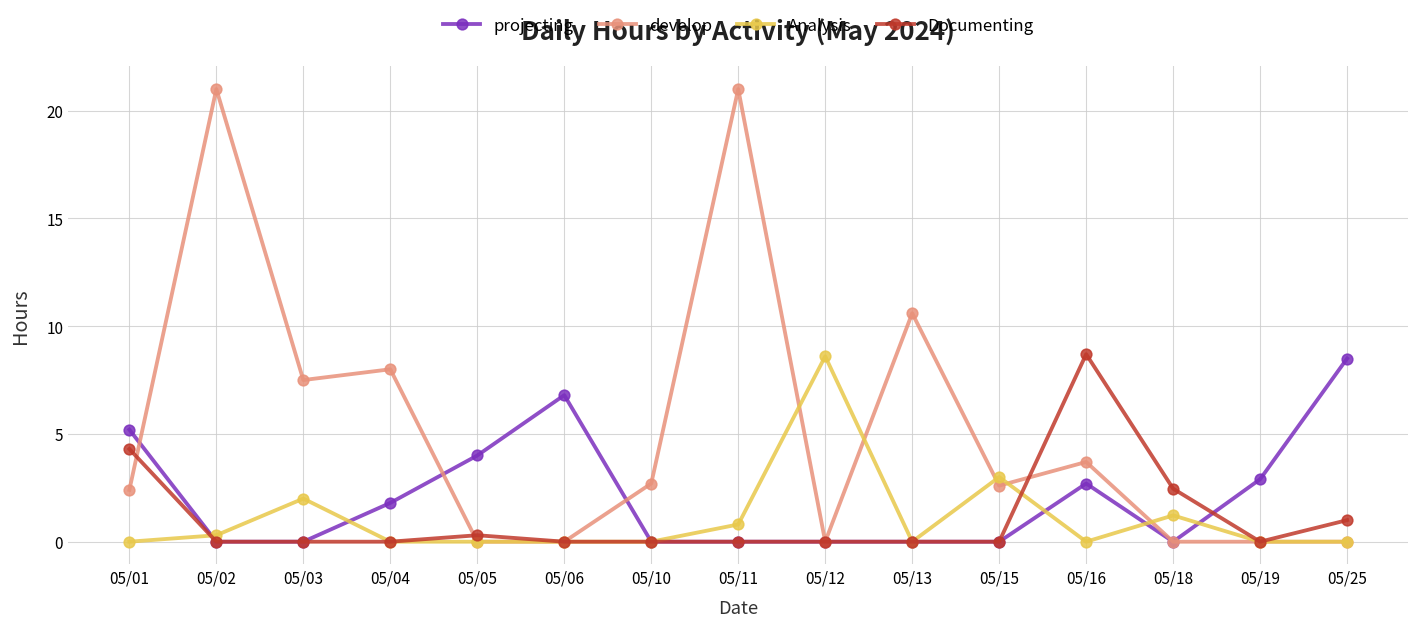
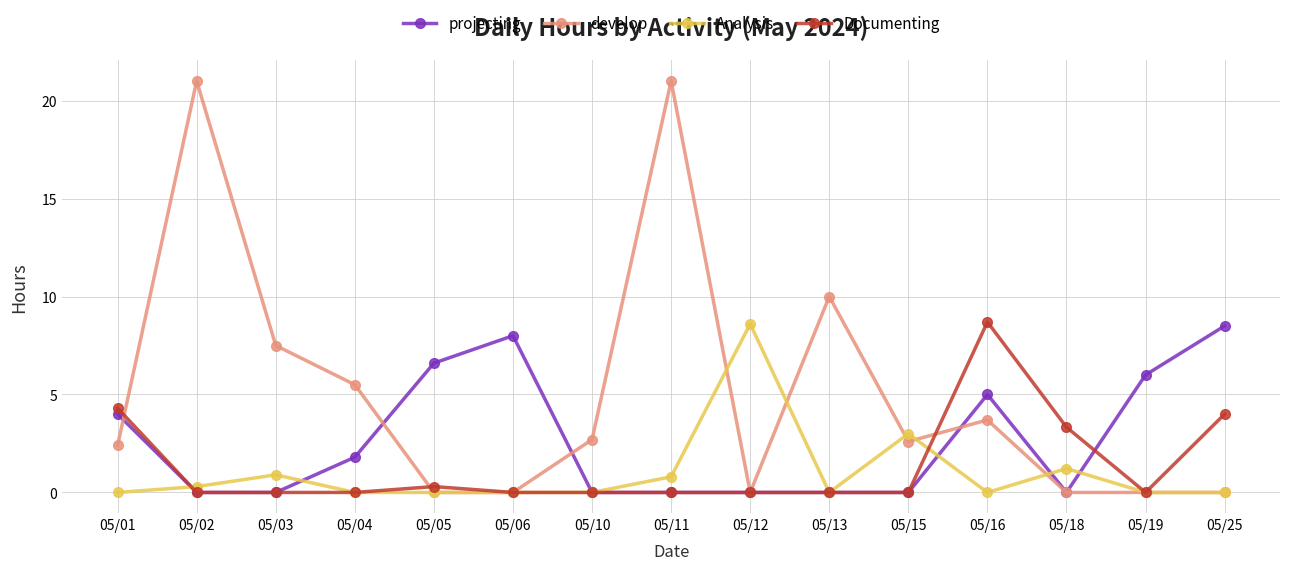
projecting, 05/01: 5.2 -> 4.0
Analysis, 05/03: 2.0 -> 0.9
develop, 05/04: 8.0 -> 5.5
projecting, 05/05: 4.0 -> 6.6
projecting, 05/06: 6.8 -> 8.0
develop, 05/13: 10.6 -> 10.0
projecting, 05/16: 2.7 -> 5.0
Documenting, 05/18: 2.5 -> 3.3
projecting, 05/19: 2.9 -> 6.0
Documenting, 05/25: 1 -> 4
